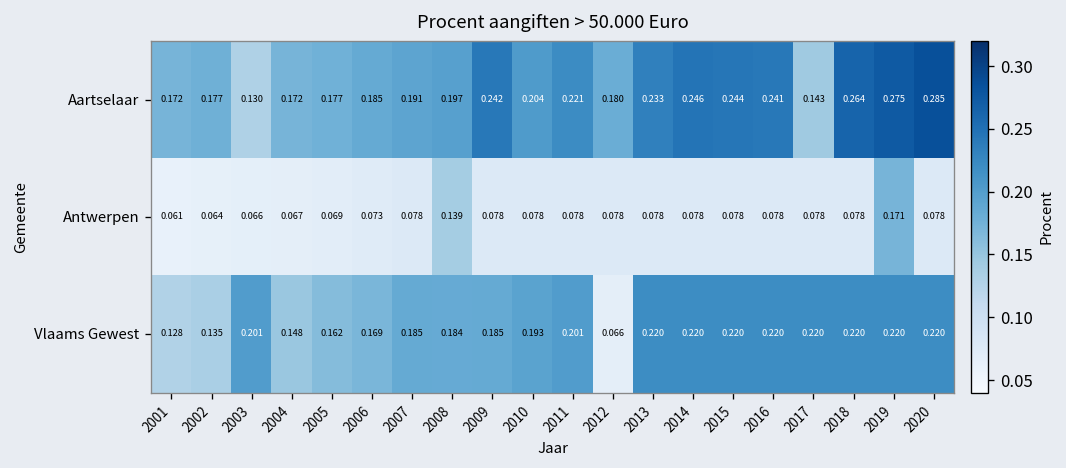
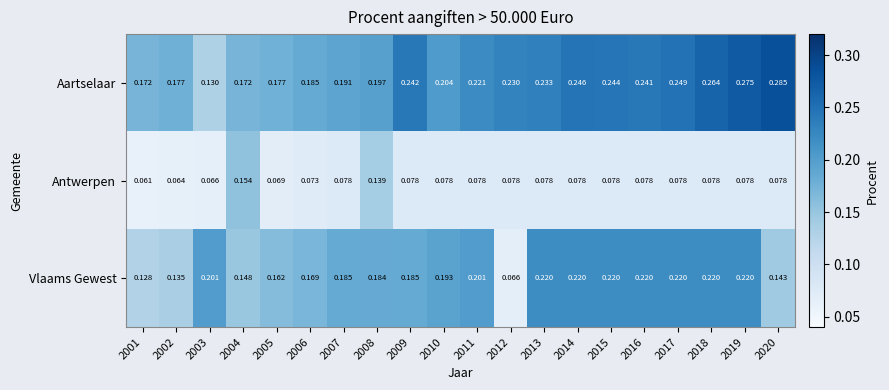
Aartselaar, 2012: 0.180 -> 0.230
Aartselaar, 2017: 0.143 -> 0.249
Antwerpen, 2004: 0.067 -> 0.154
Antwerpen, 2019: 0.171 -> 0.078
Vlaams Gewest, 2020: 0.220 -> 0.143
